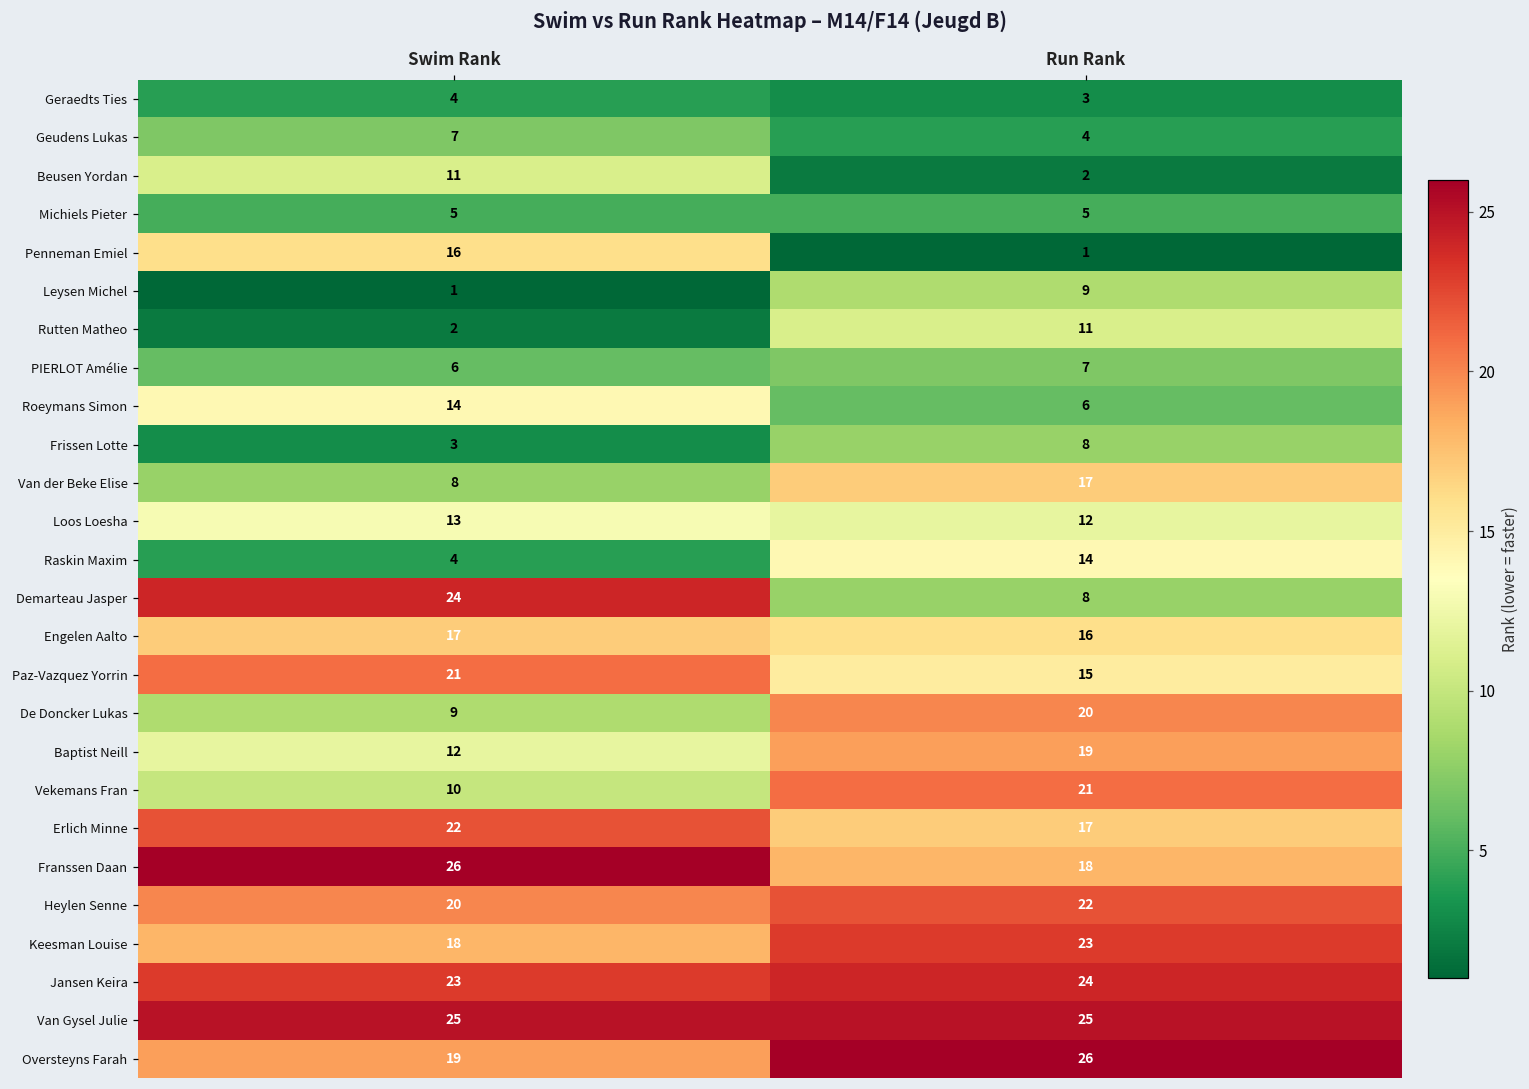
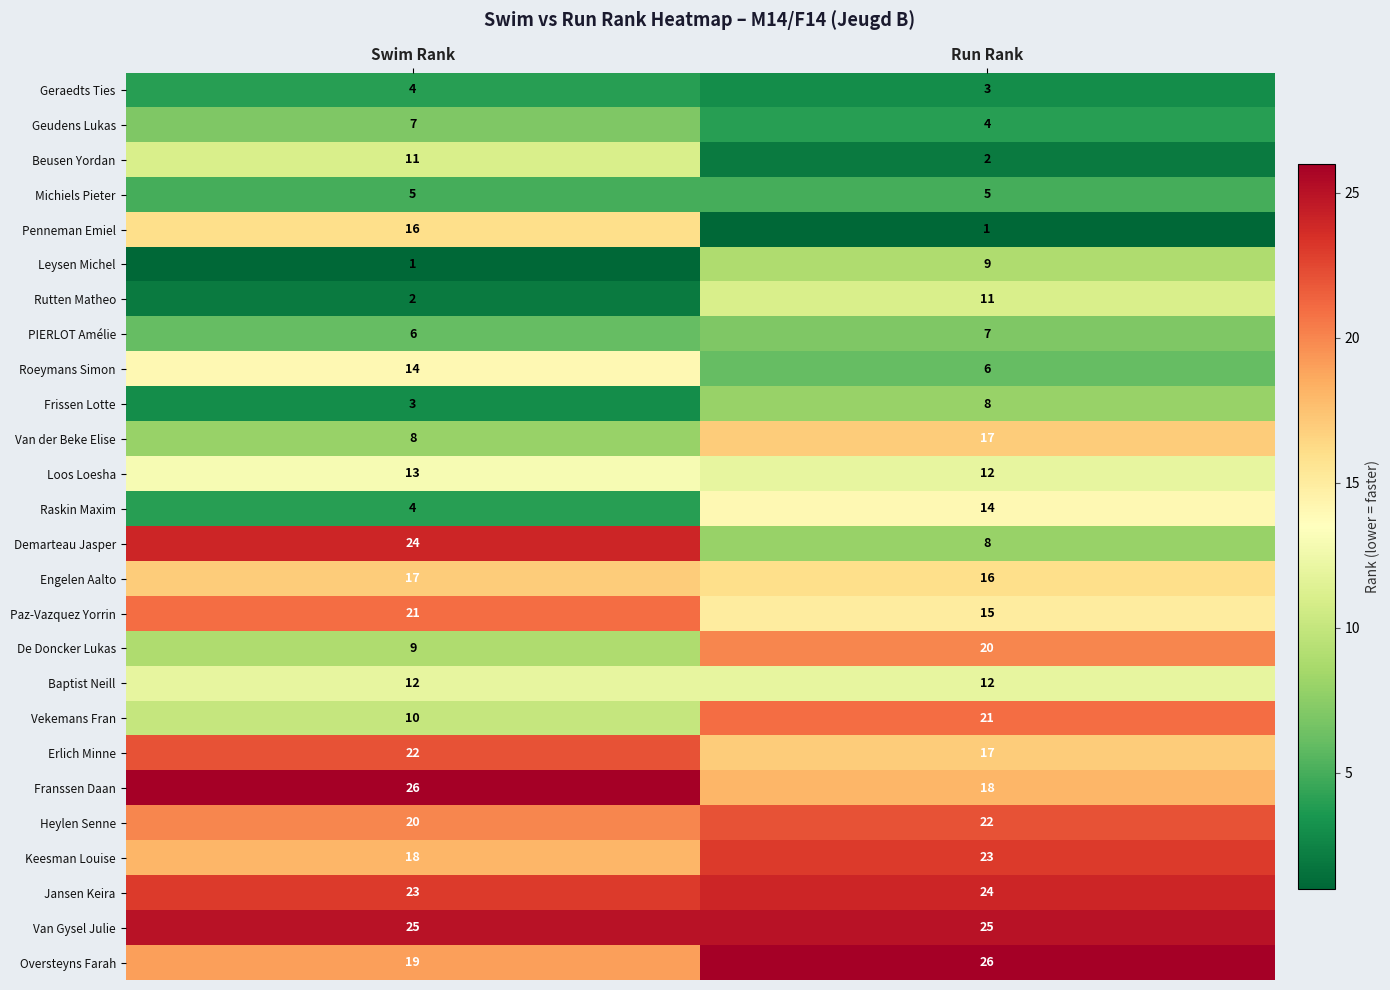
Baptist Neill, Run Rank: 19 -> 12
